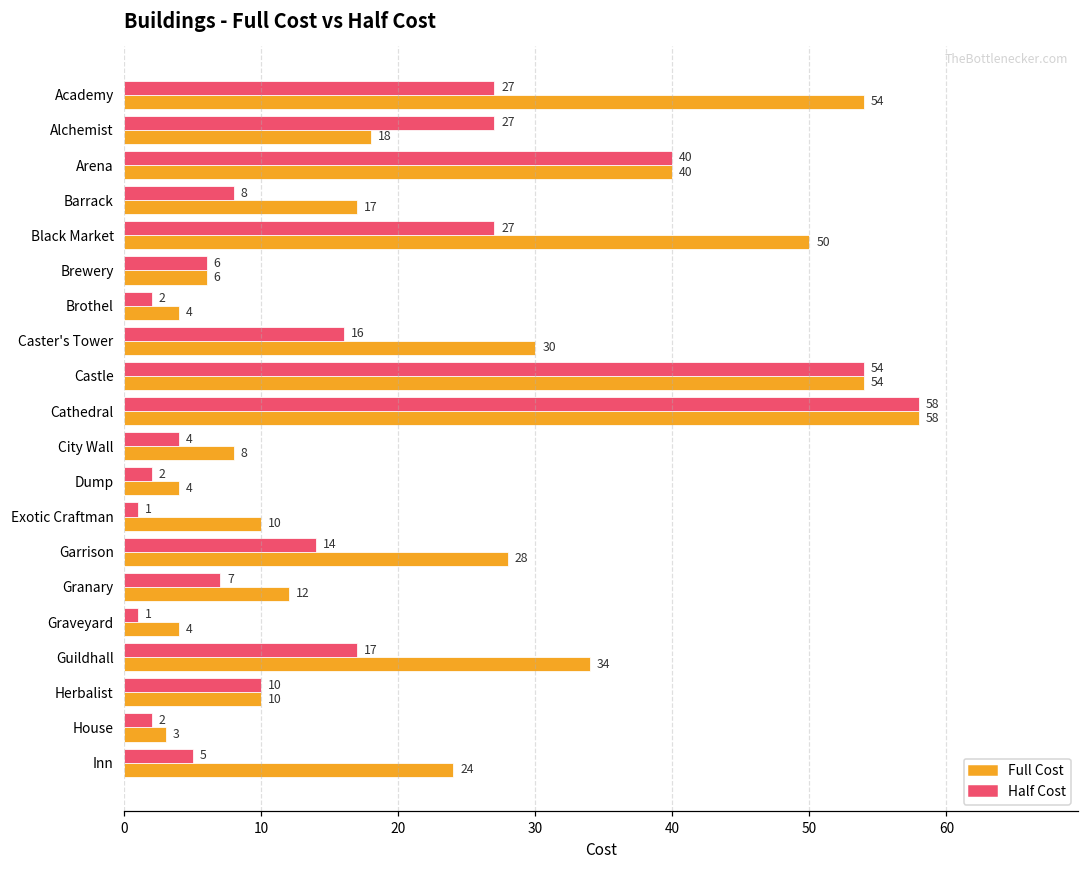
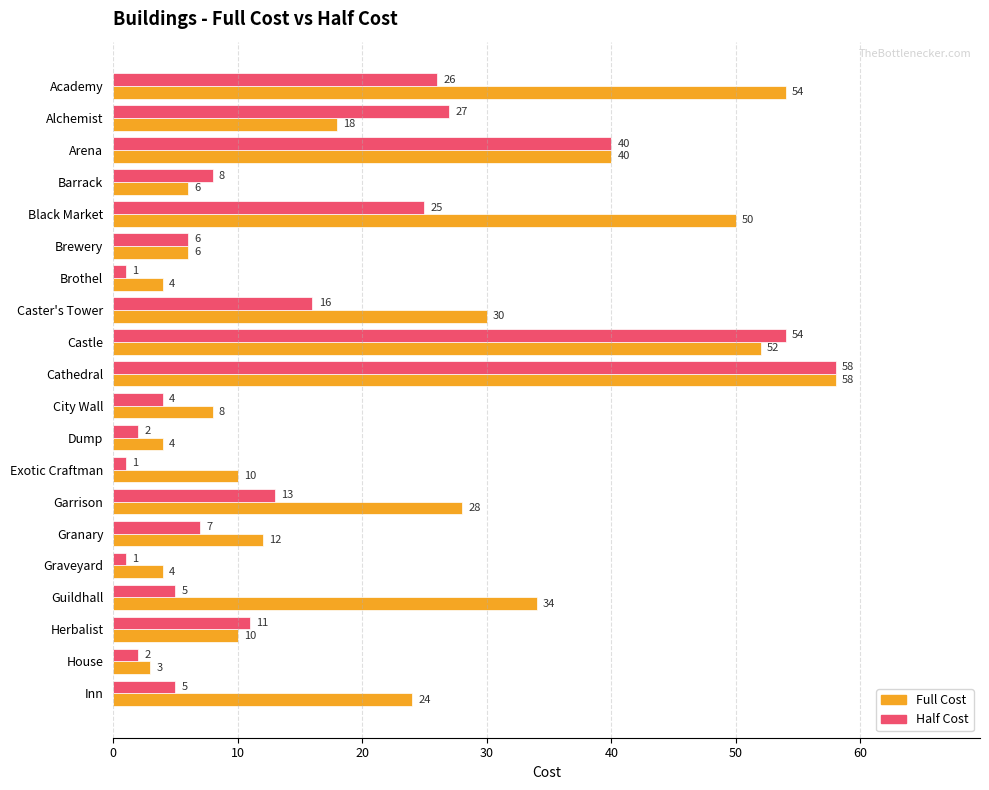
Half Cost, Academy: 27 -> 26
Full Cost, Barrack: 17 -> 6
Half Cost, Black Market: 27 -> 25
Half Cost, Brothel: 2 -> 1
Full Cost, Castle: 54 -> 52
Half Cost, Garrison: 14 -> 13
Half Cost, Guildhall: 17 -> 5
Half Cost, Herbalist: 10 -> 11
